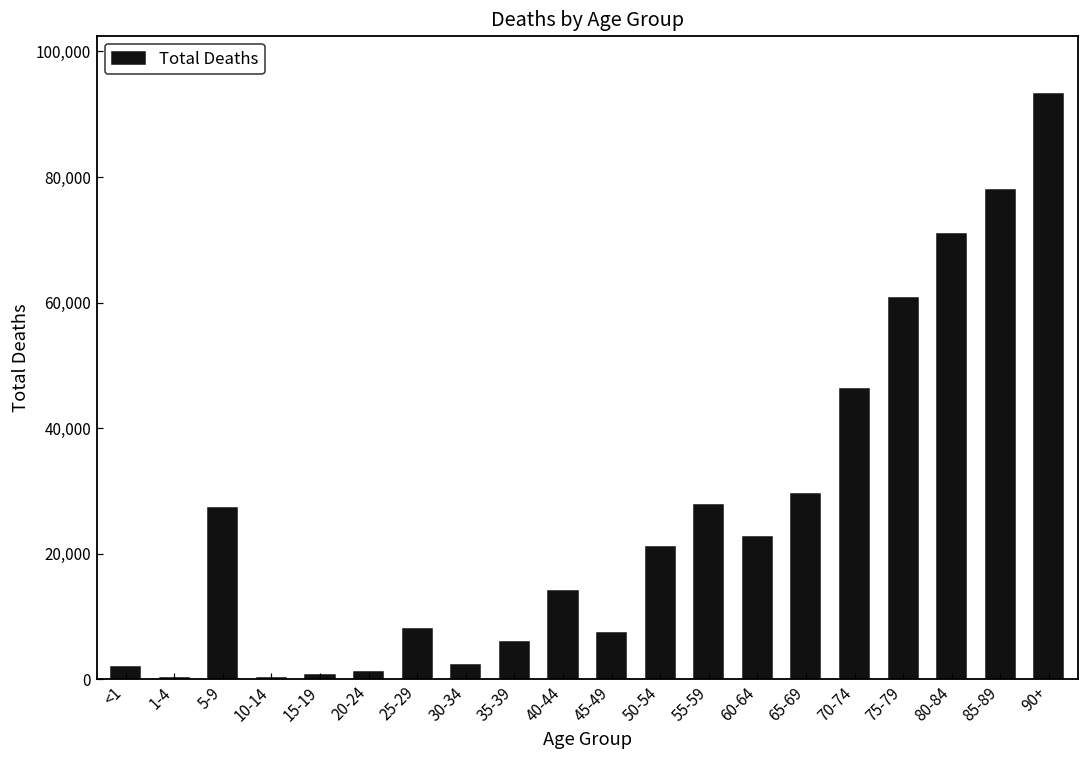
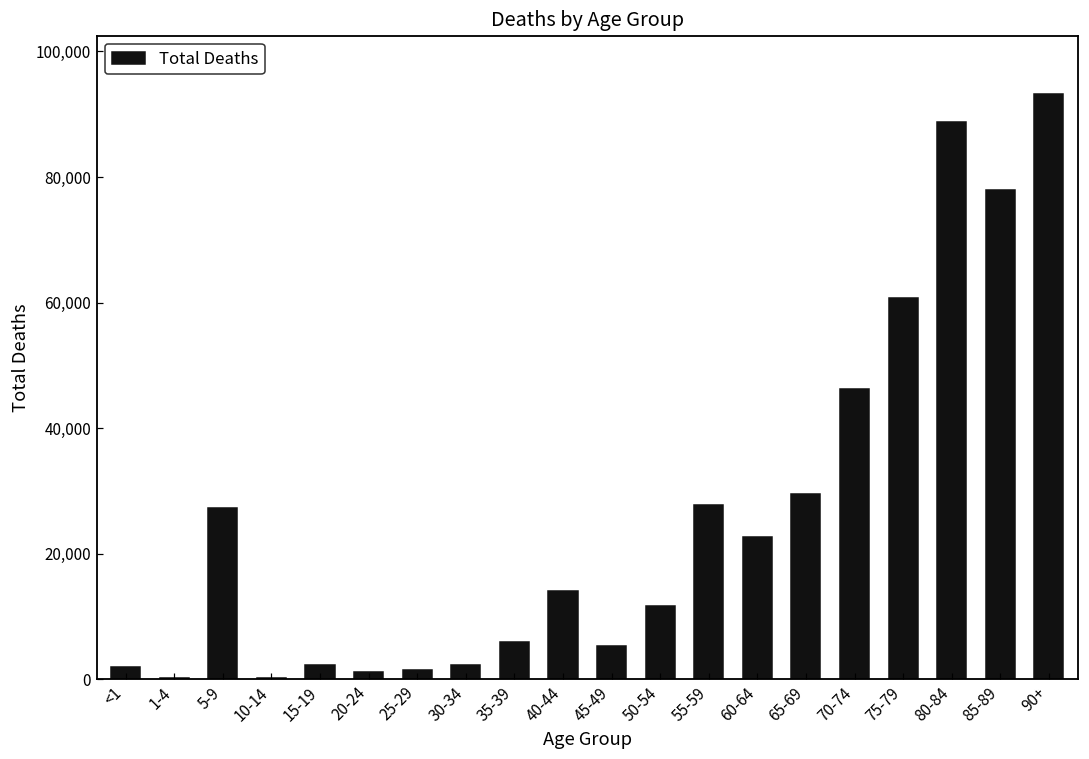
15-19: 1,000 -> 2,000
25-29: 8,000 -> 1,000
45-49: 7,000 -> 5,000
50-54: 21,000 -> 12,000
80-84: 71,000 -> 89,000
